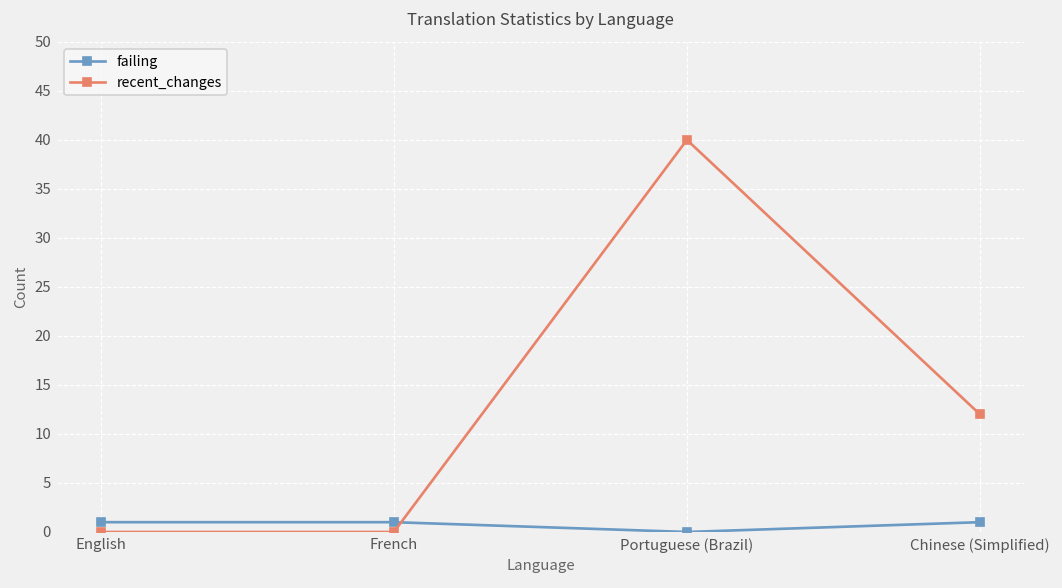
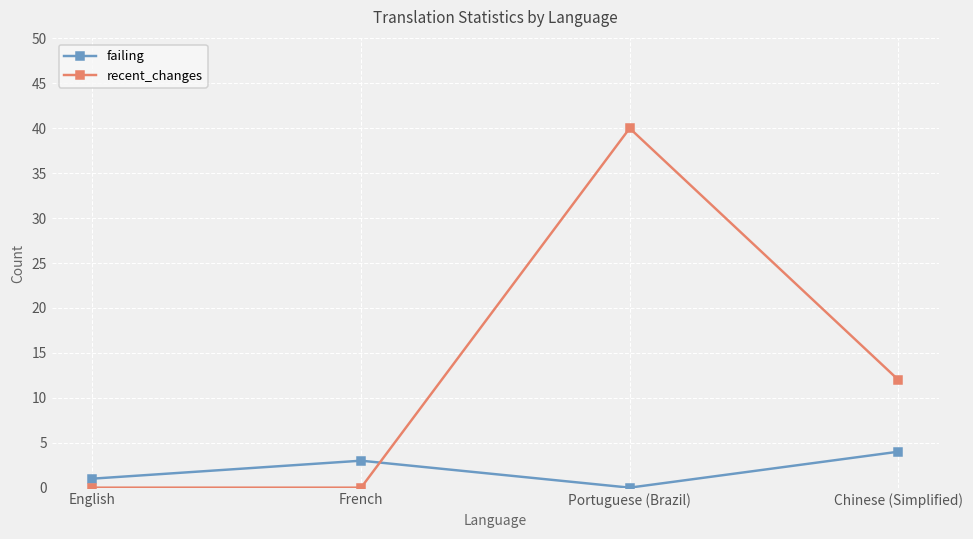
failing, French: 1 -> 3
failing, Chinese (Simplified): 1 -> 4
